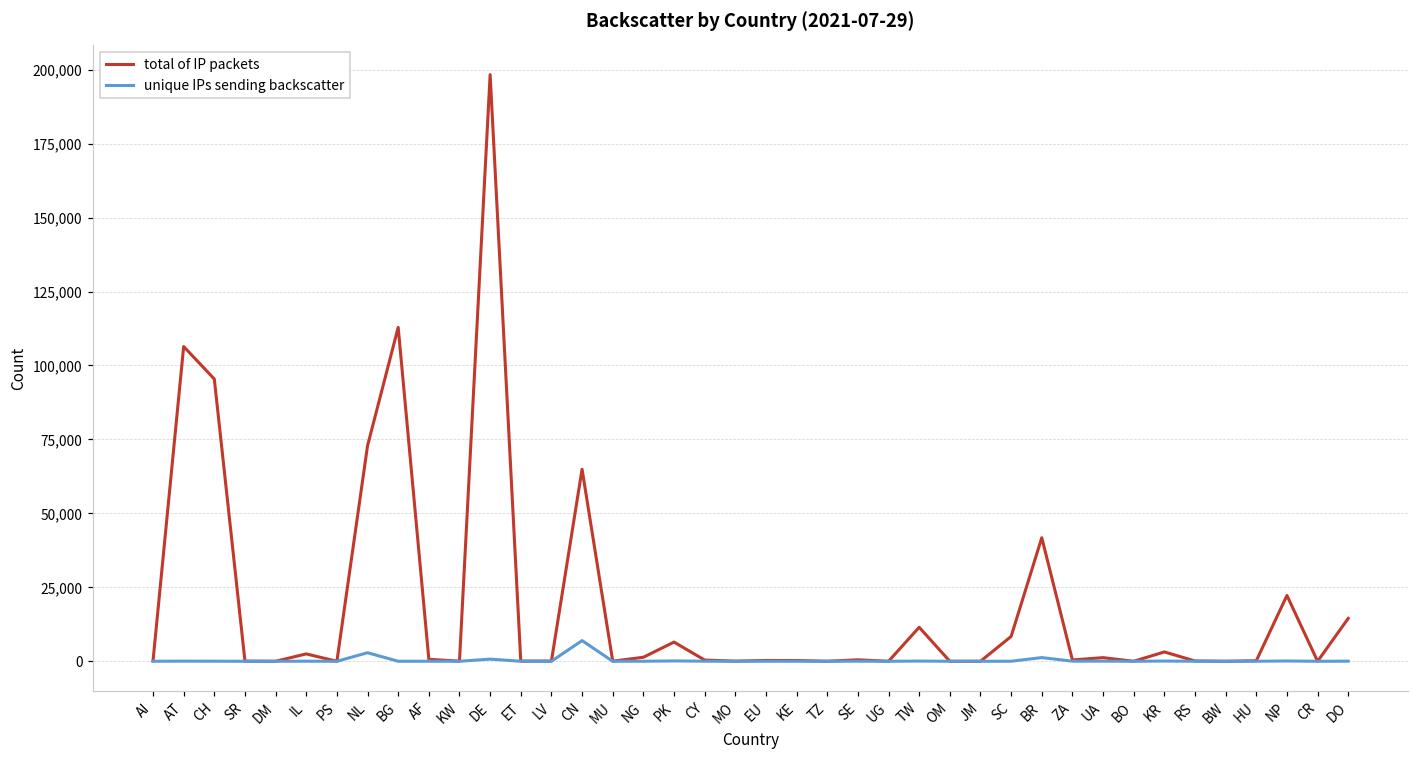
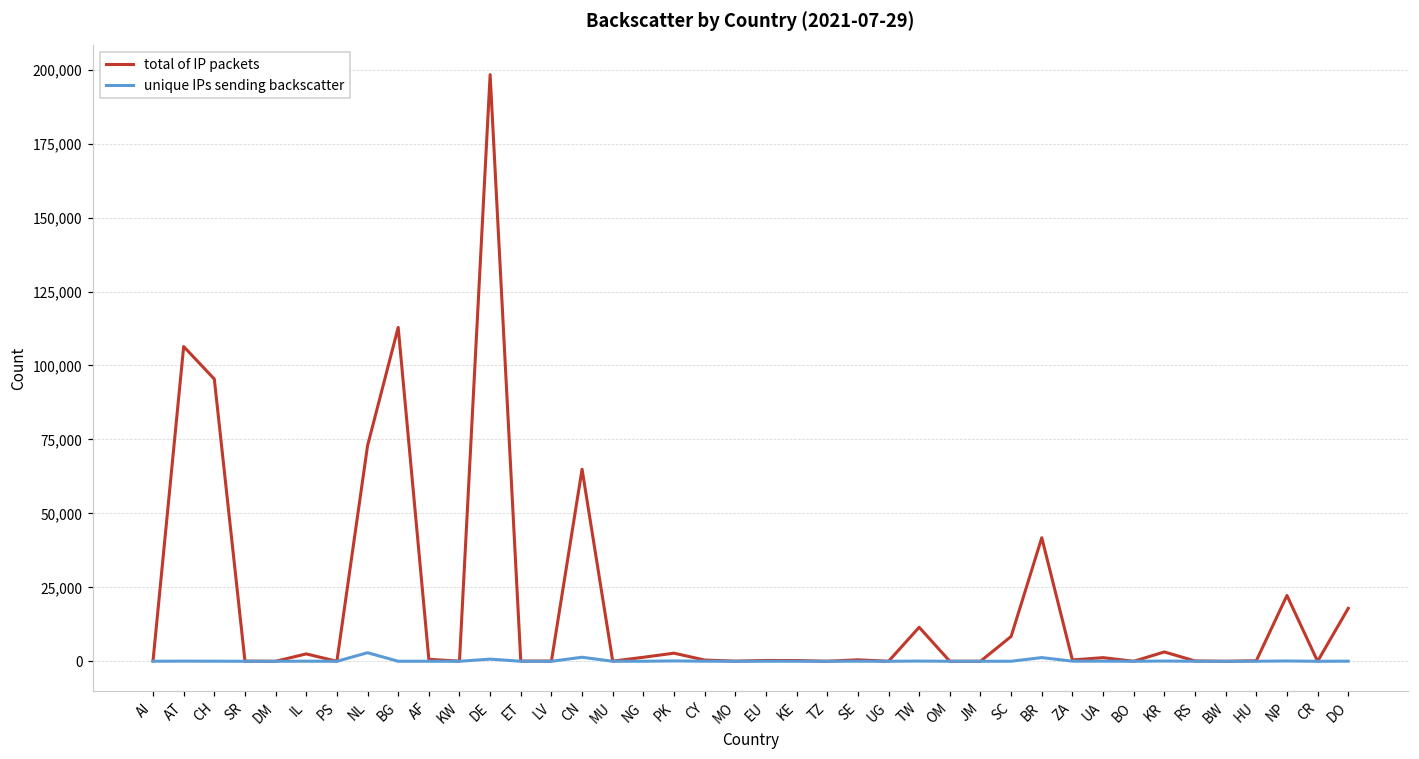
unique IPs sending backscatter, CN: 7,000 -> 1,000
total of IP packets, PK: 6,000 -> 3,000
total of IP packets, DO: 15,000 -> 18,000
